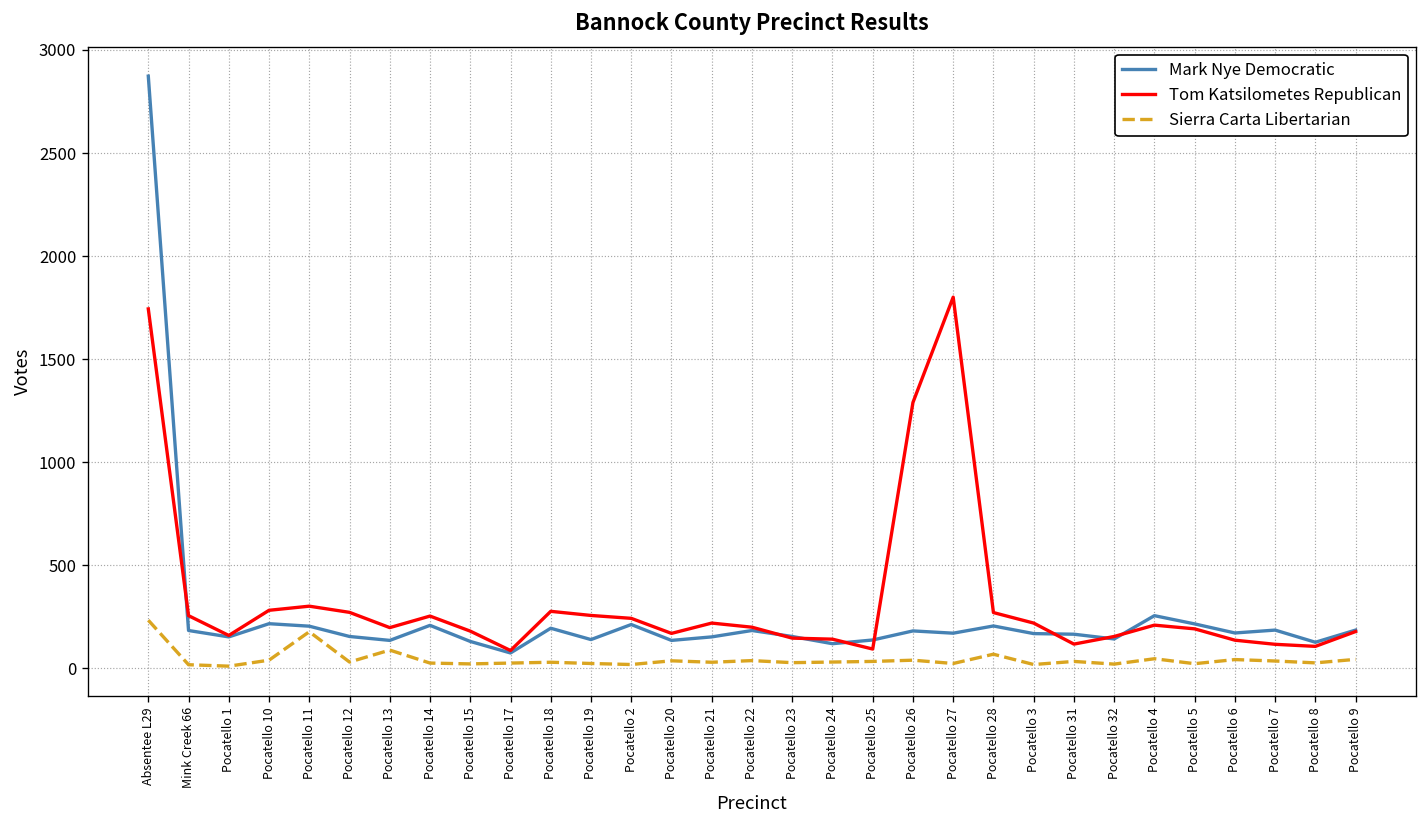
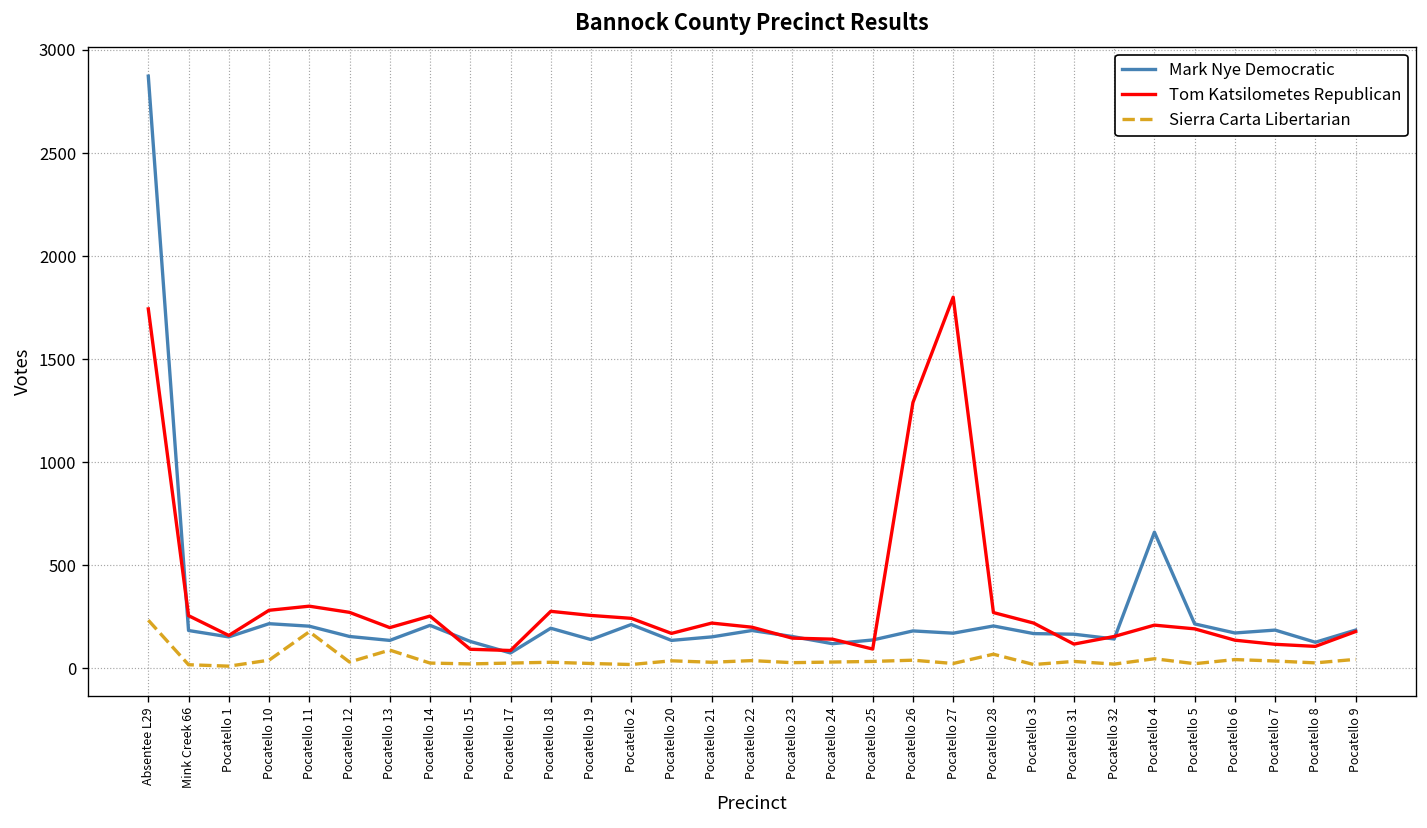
Tom Katsilometes Republican, Pocatello 15: 180 -> 90
Mark Nye Democratic, Pocatello 4: 260 -> 660
